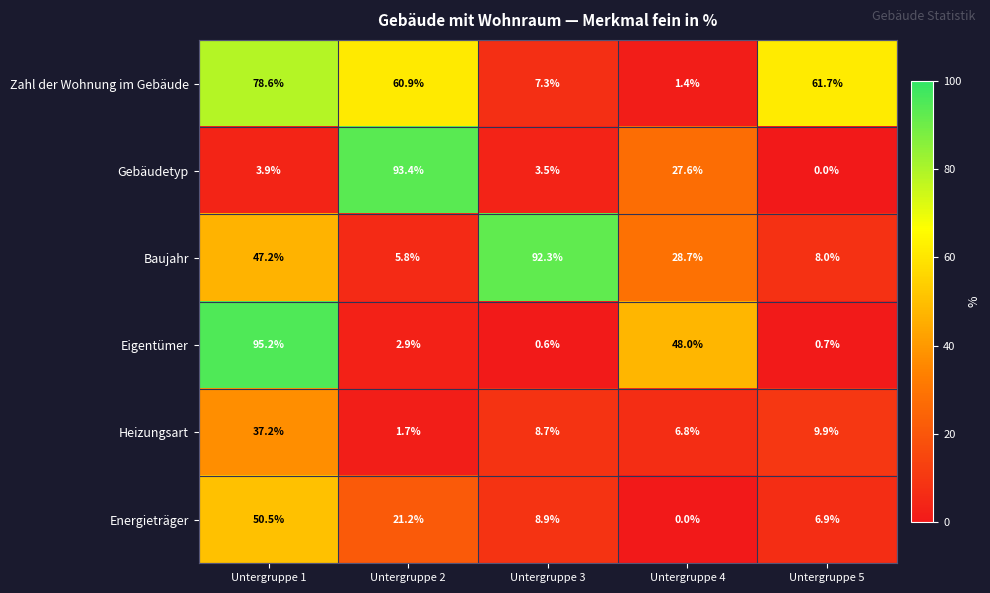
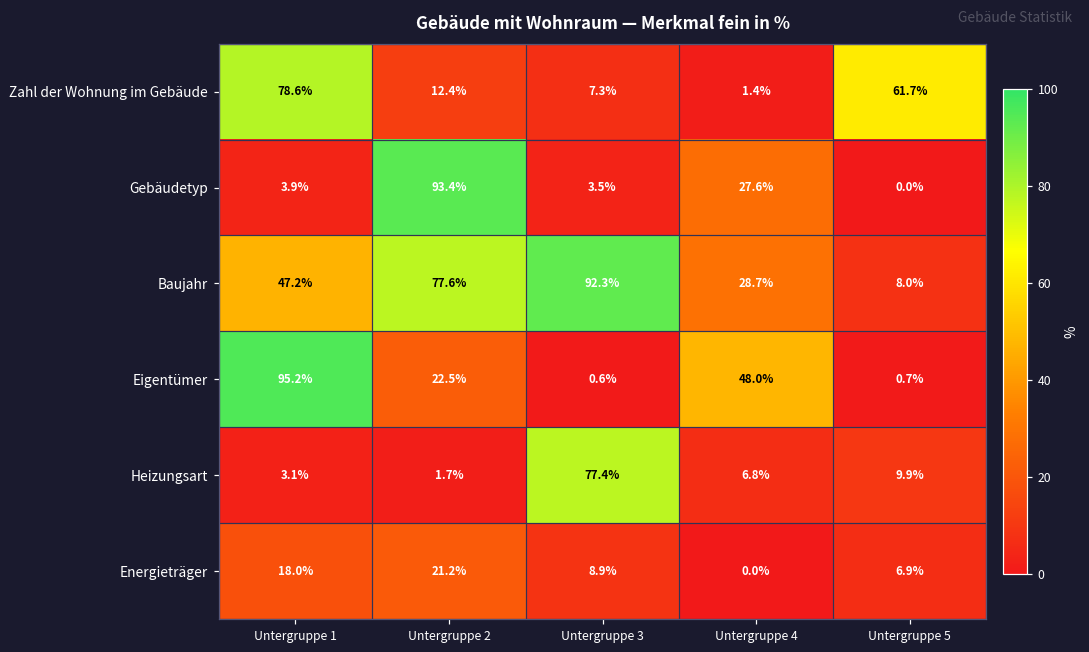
Zahl der Wohnung im Gebäude, Untergruppe 2: 60.9% -> 12.4%
Baujahr, Untergruppe 2: 5.8% -> 77.6%
Eigentümer, Untergruppe 2: 2.9% -> 22.5%
Heizungsart, Untergruppe 1: 37.2% -> 3.1%
Heizungsart, Untergruppe 3: 8.7% -> 77.4%
Energieträger, Untergruppe 1: 50.5% -> 18.0%
